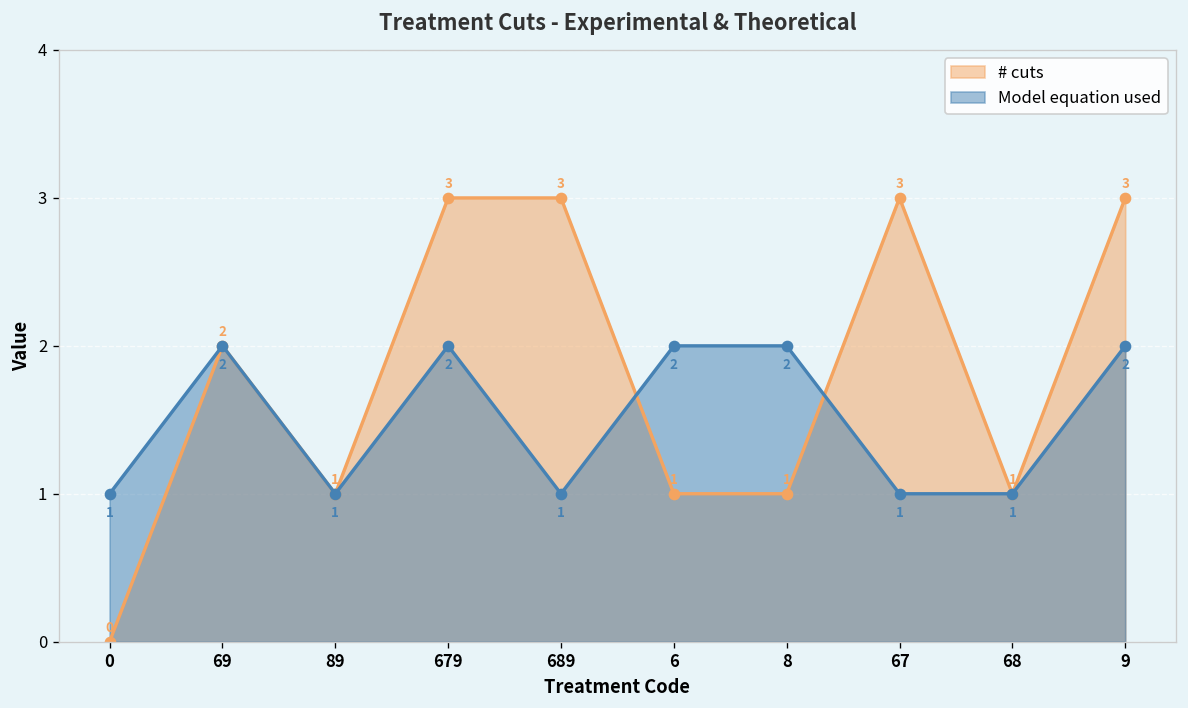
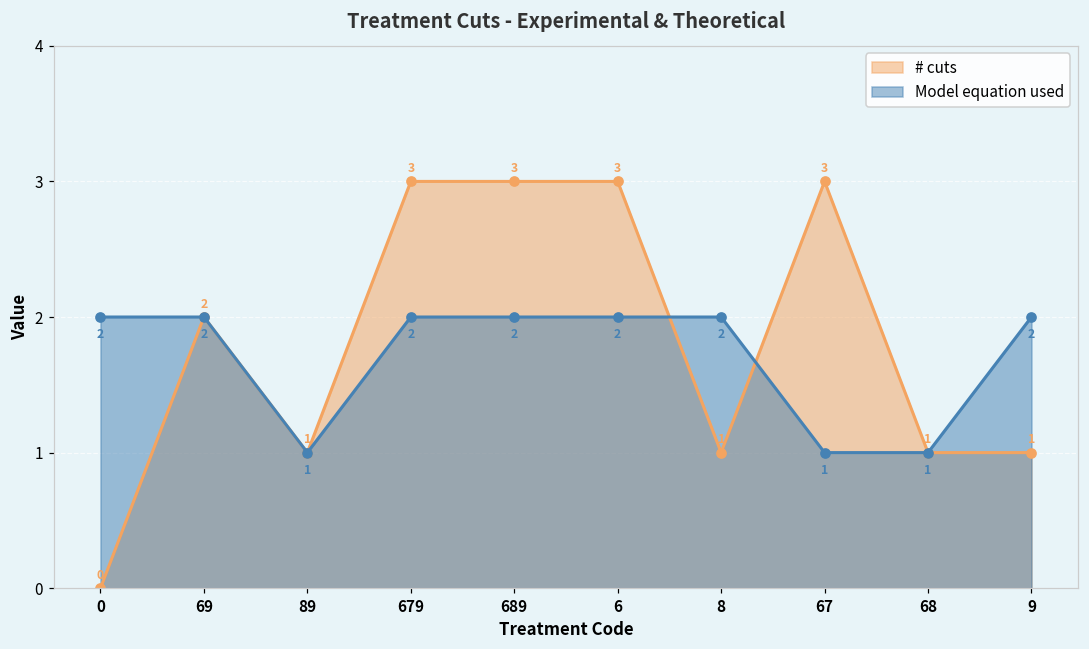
Model equation used, 0: 1 -> 2
Model equation used, 689: 1 -> 2
# cuts, 6: 1 -> 3
# cuts, 9: 3 -> 1
